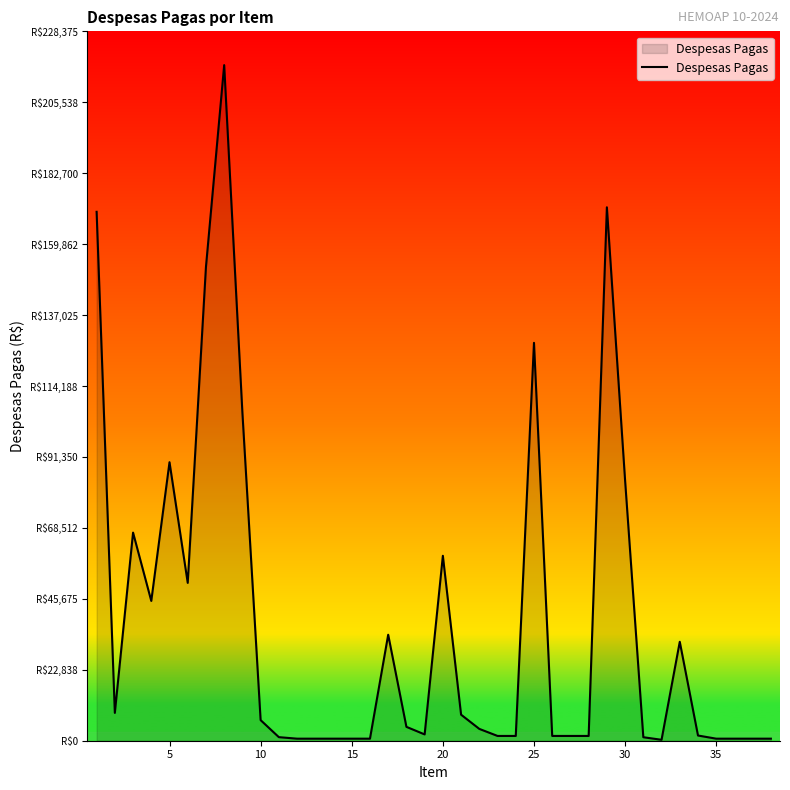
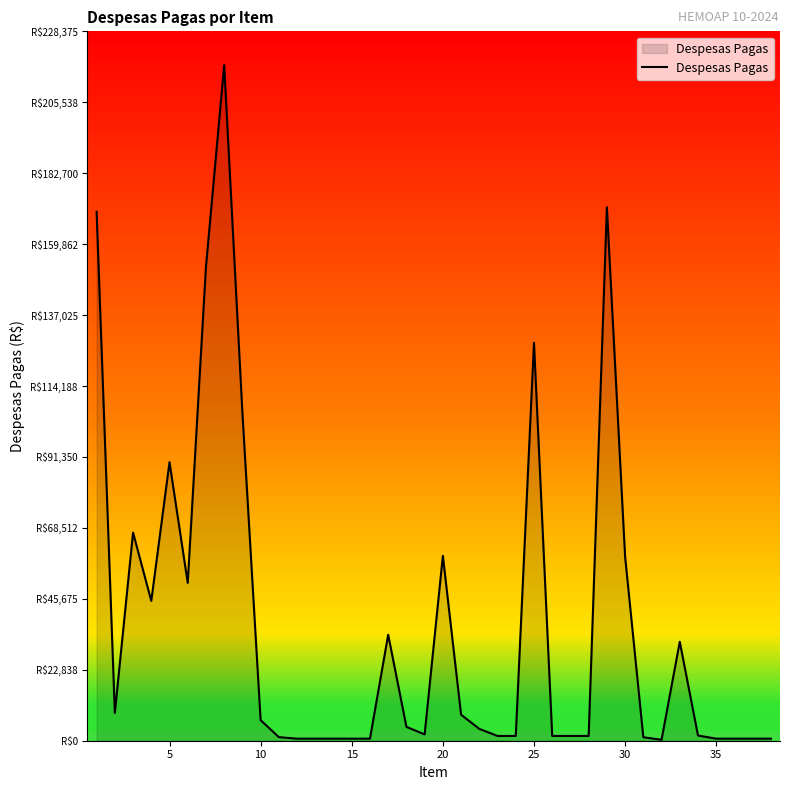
30: R$84,000 -> R$59,000
